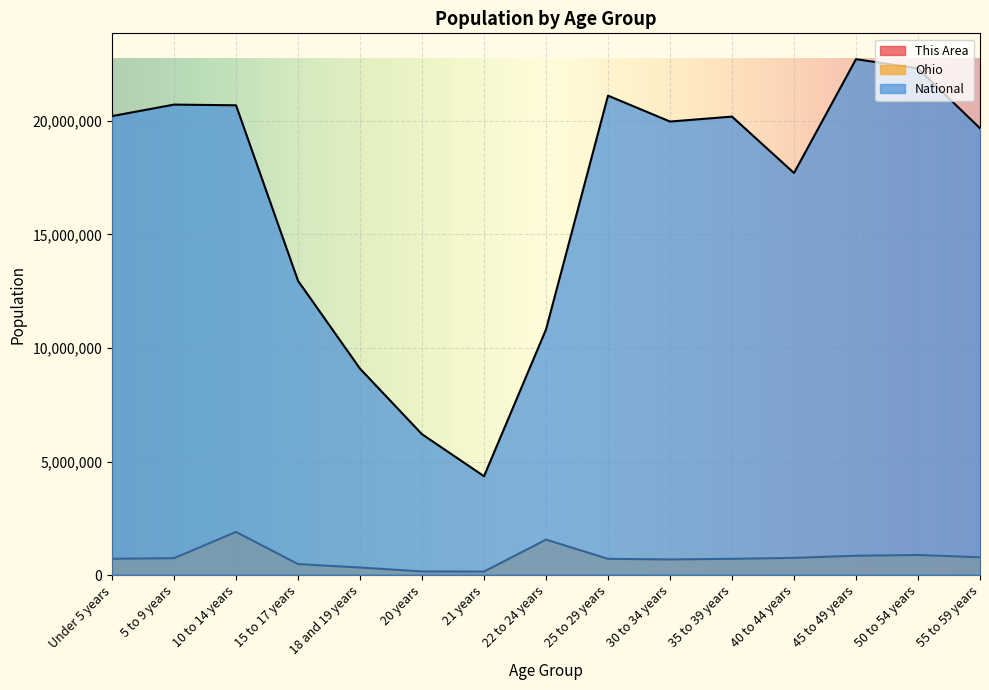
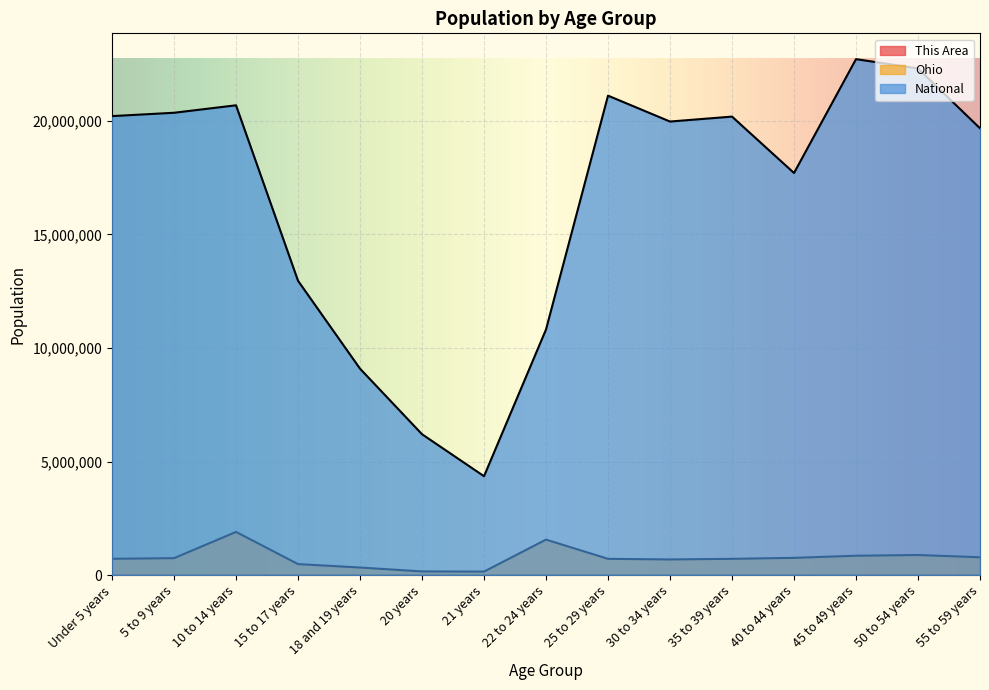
National, 5 to 9 years: 20,700,000 -> 20,300,000
